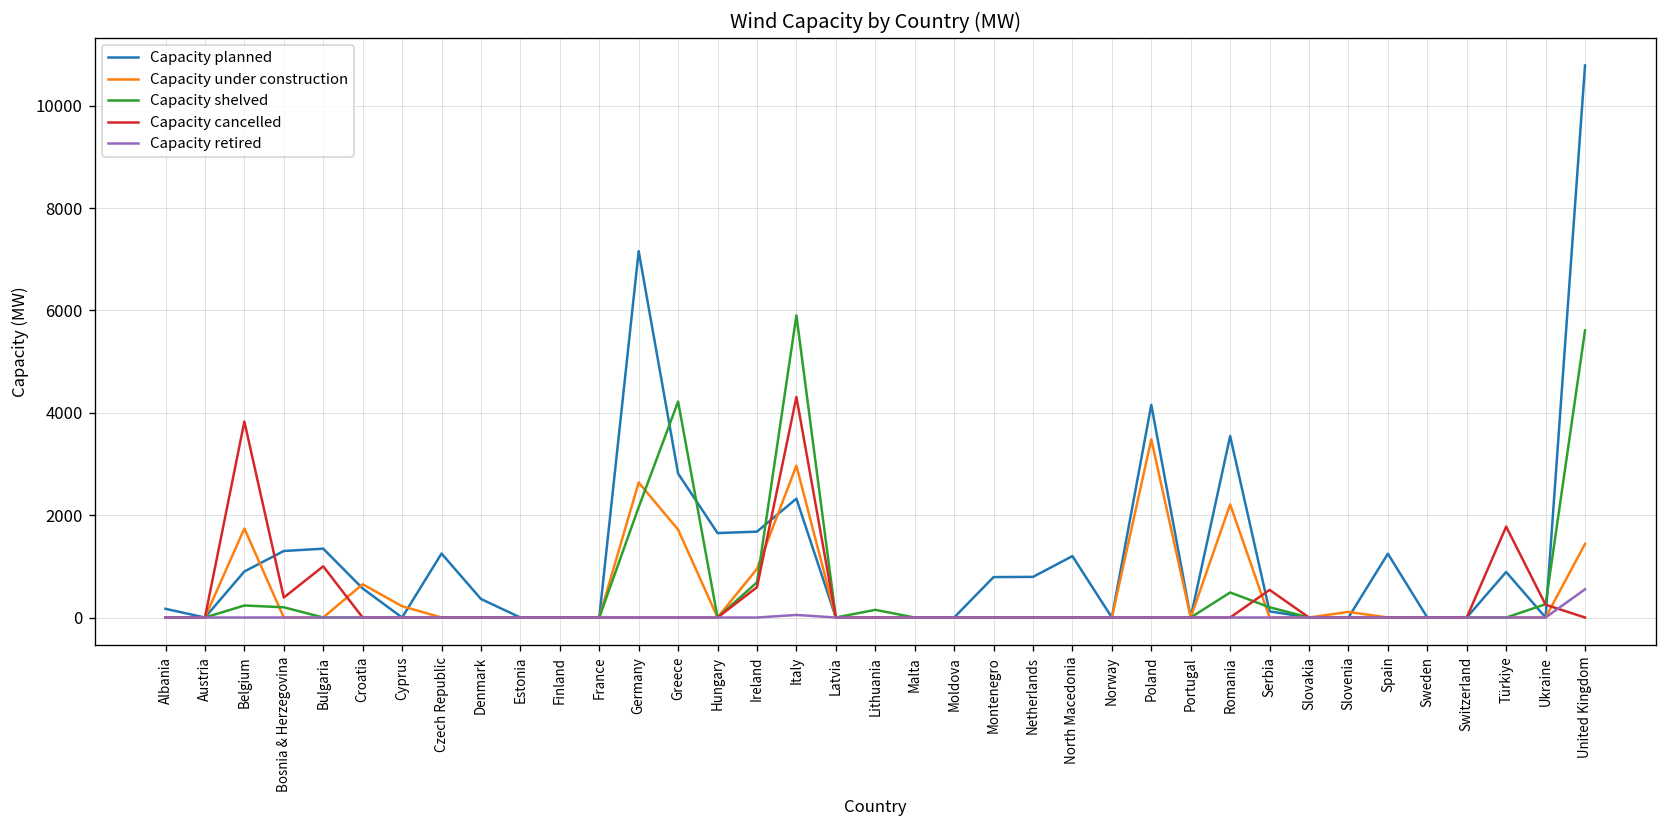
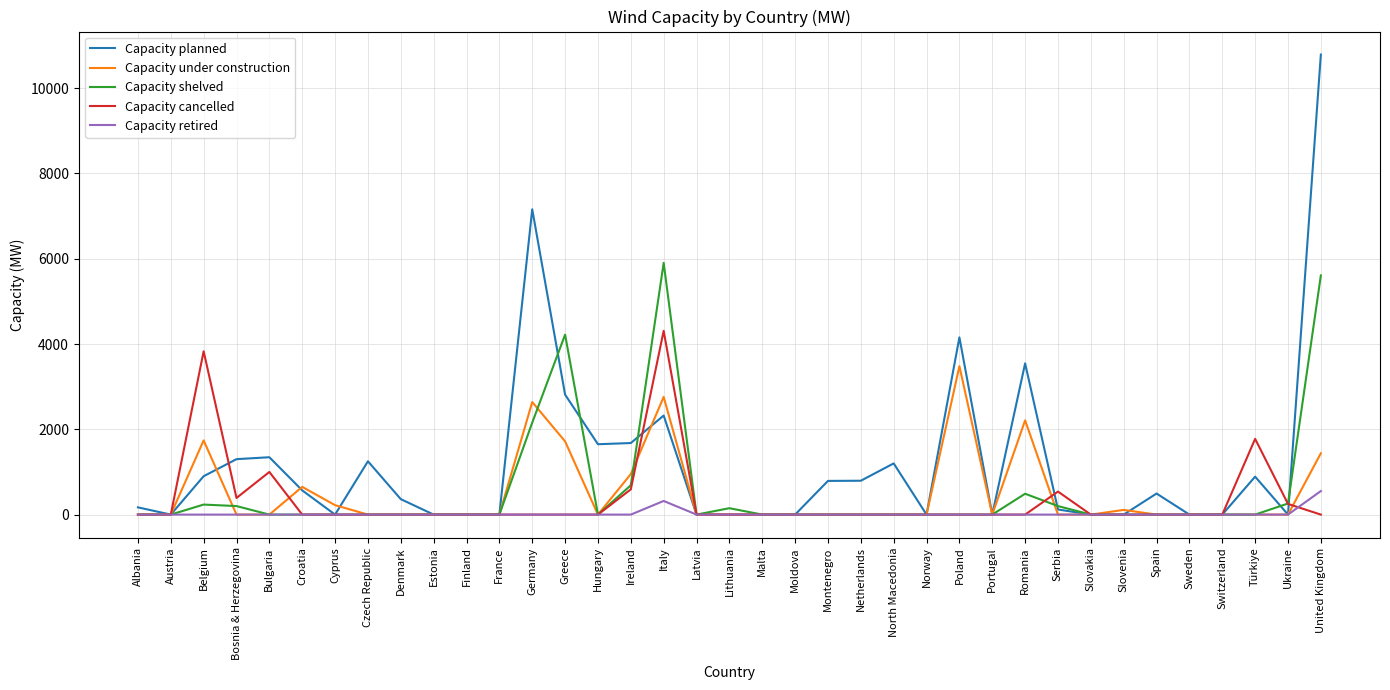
Capacity under construction, Italy: 3000 -> 2800
Capacity retired, Italy: 100 -> 300
Capacity planned, Spain: 1200 -> 500
